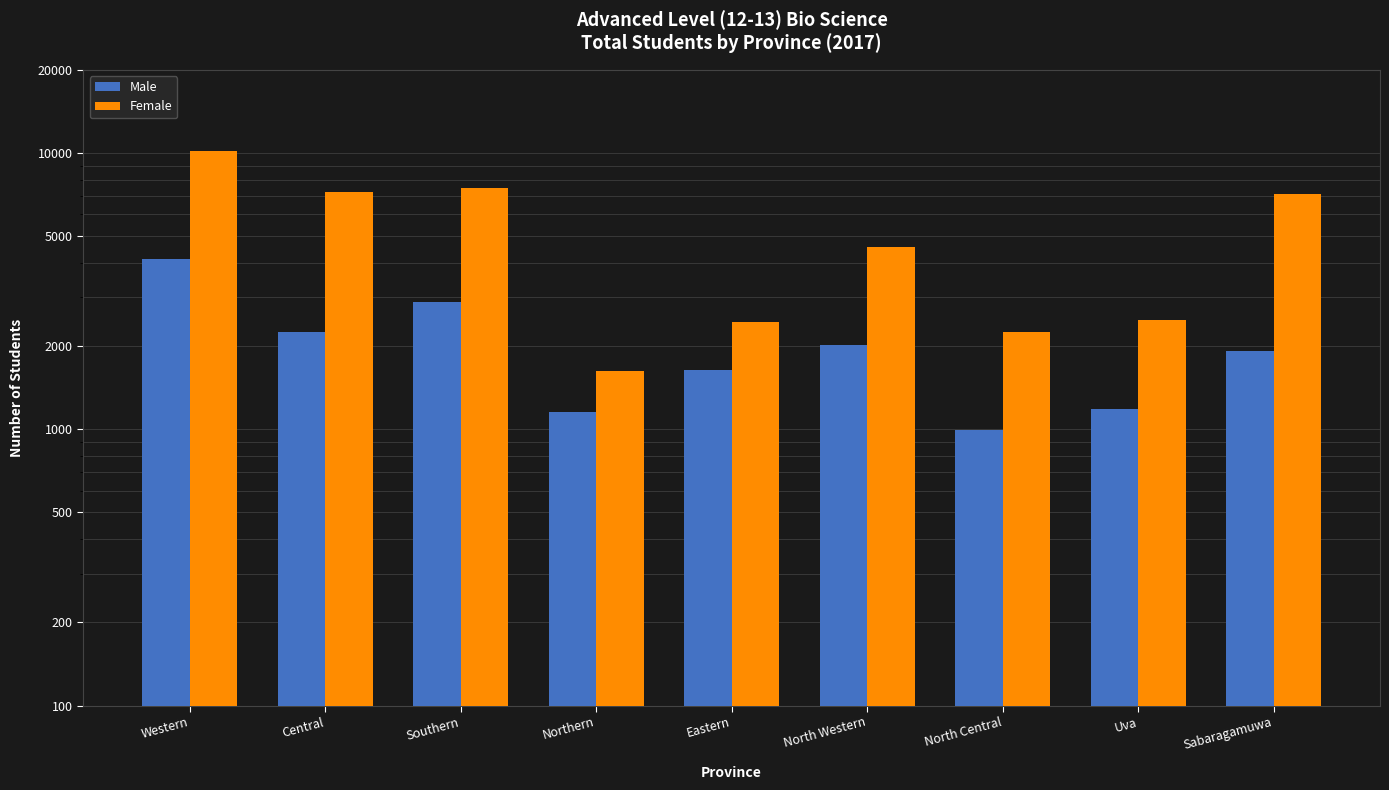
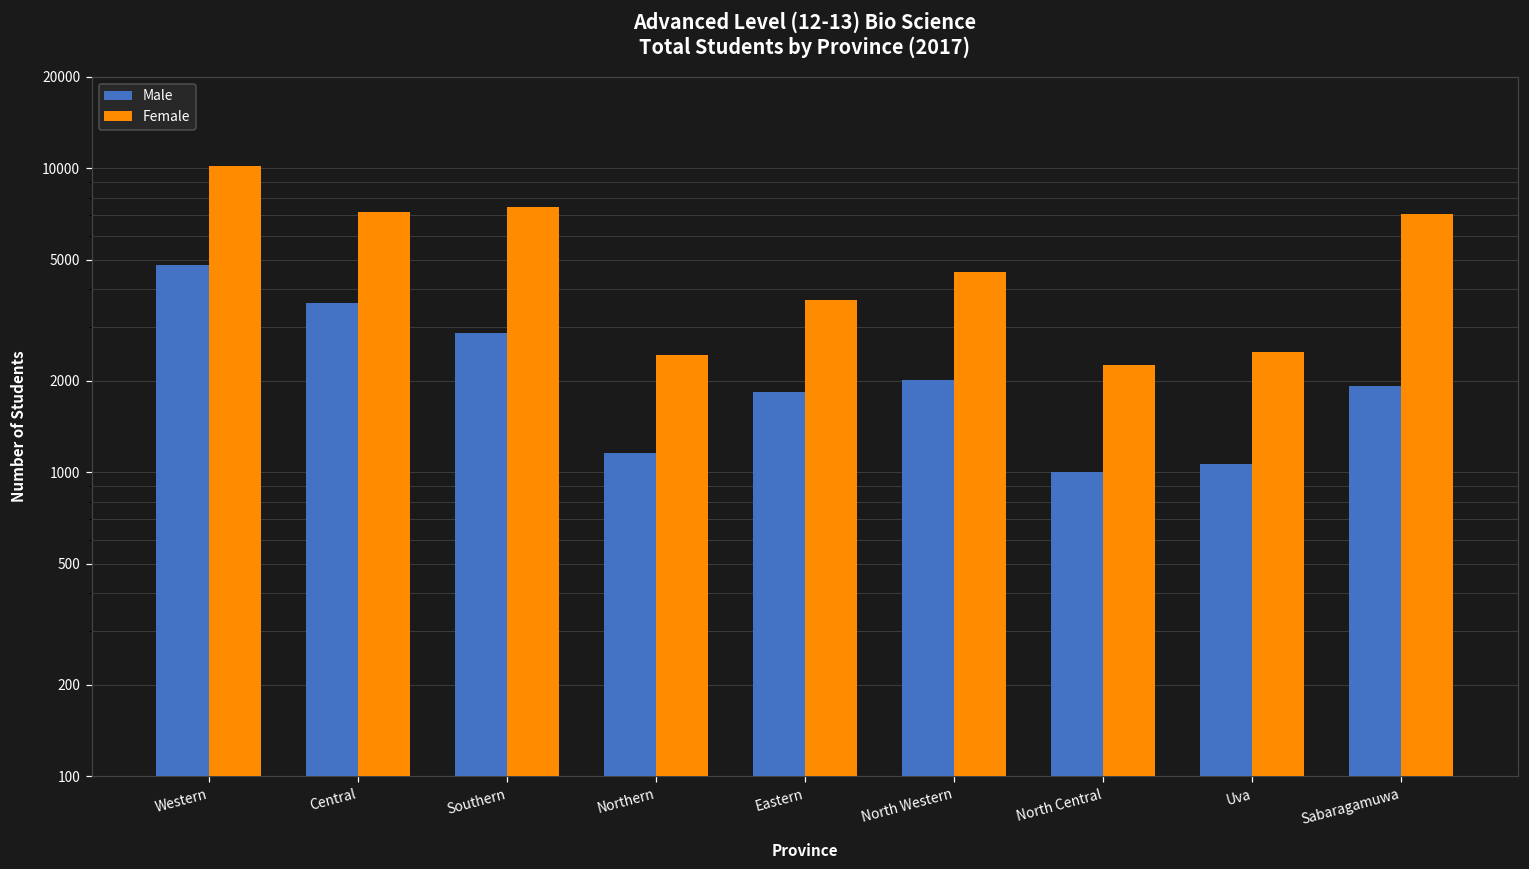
Male, Western: 4100 -> 4800
Male, Central: 2300 -> 3600
Female, Northern: 1600 -> 2400
Male, Eastern: 1600 -> 1800
Female, Eastern: 2400 -> 3700
Male, Uva: 1190 -> 1060
